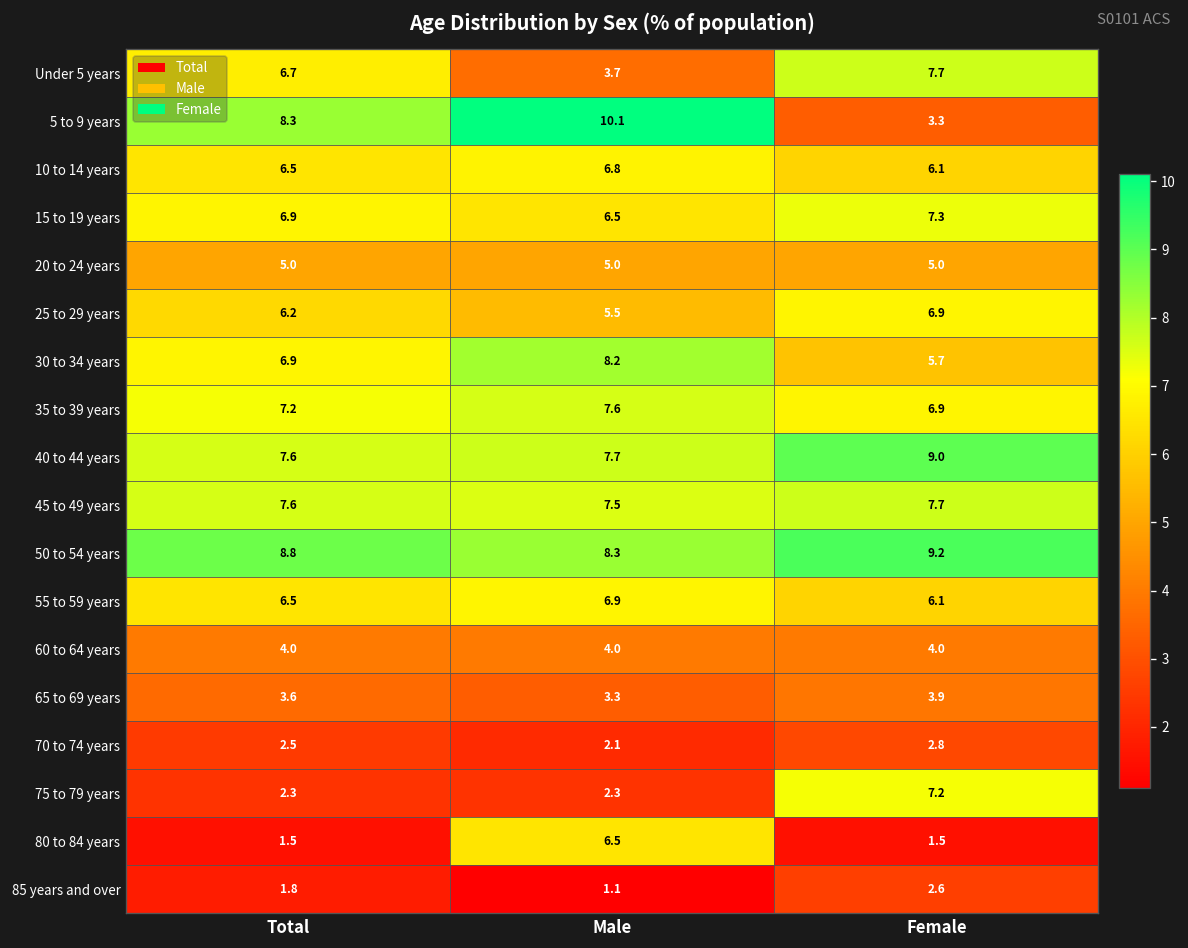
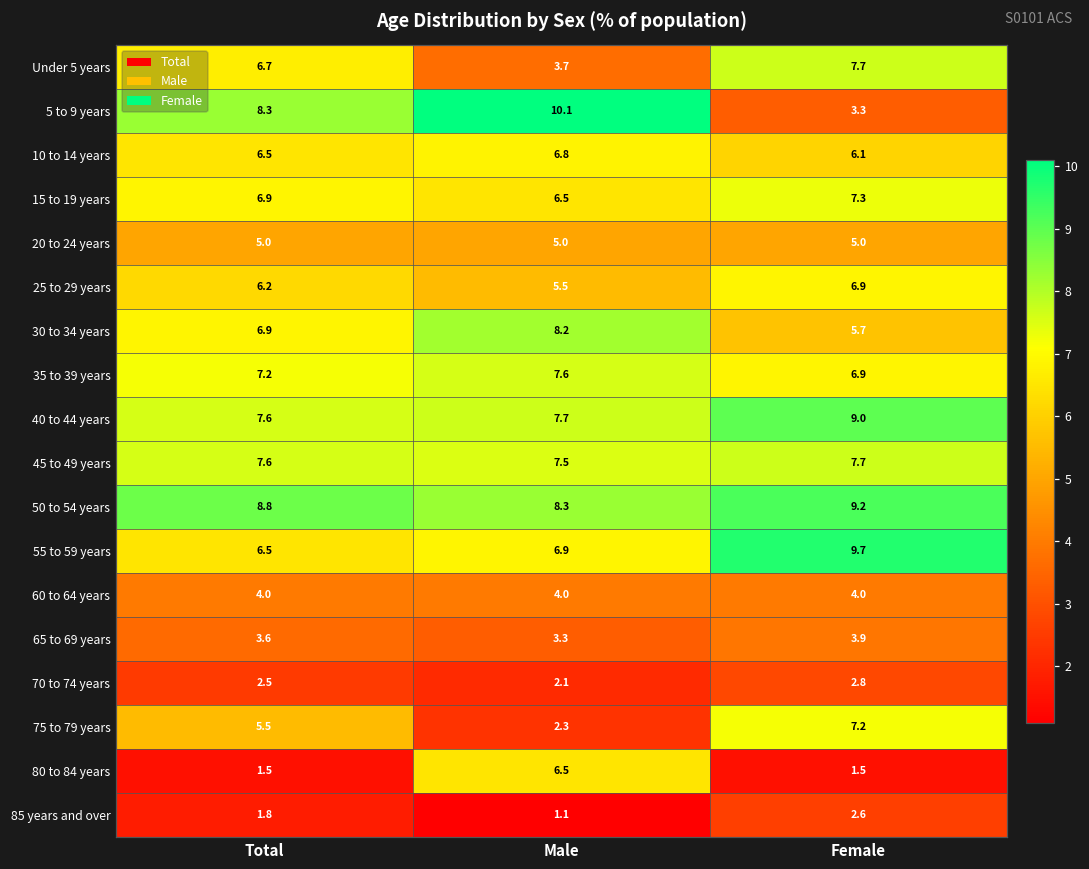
55 to 59 years, Female: 6.1 -> 9.7
75 to 79 years, Total: 2.3 -> 5.5
